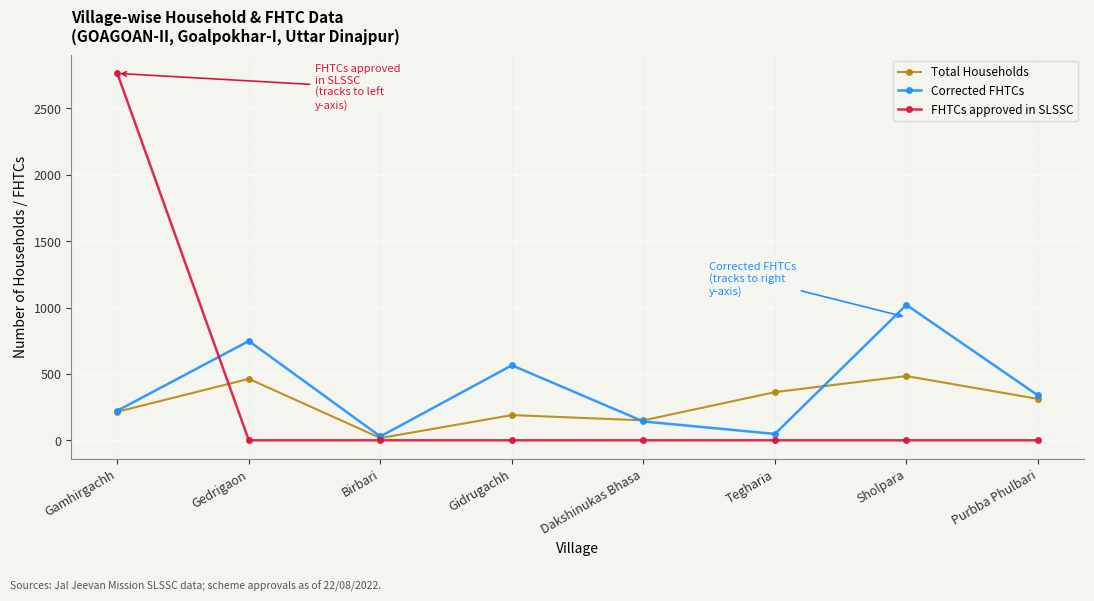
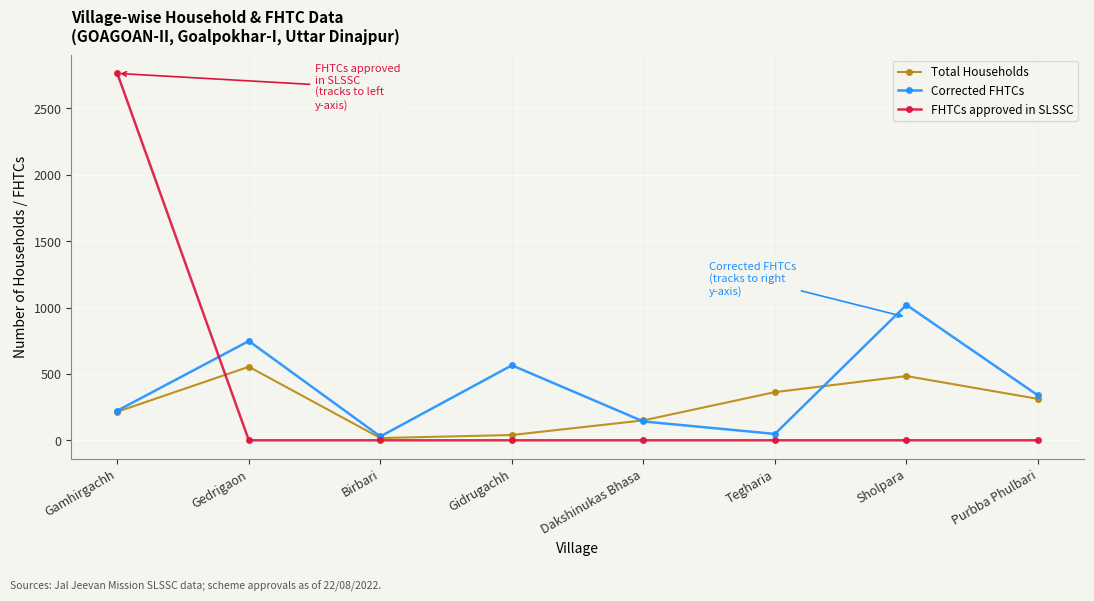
Total Households, Gedrigaon: 460 -> 550
Total Households, Gidrugachh: 190 -> 40
